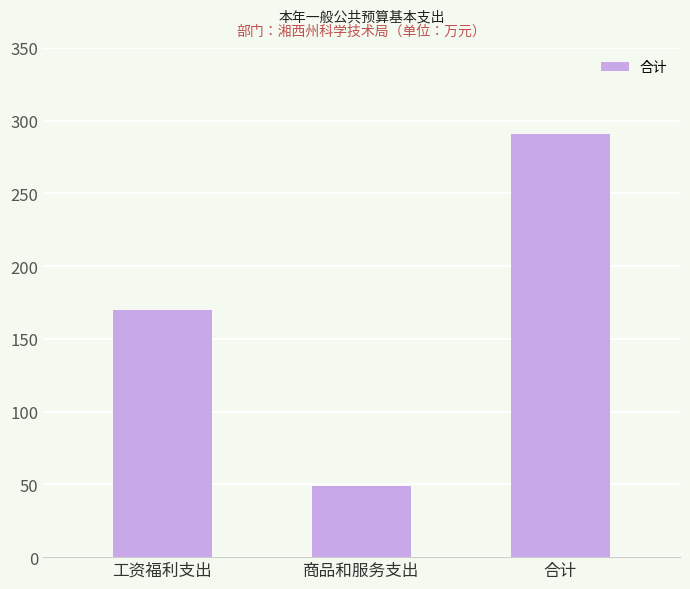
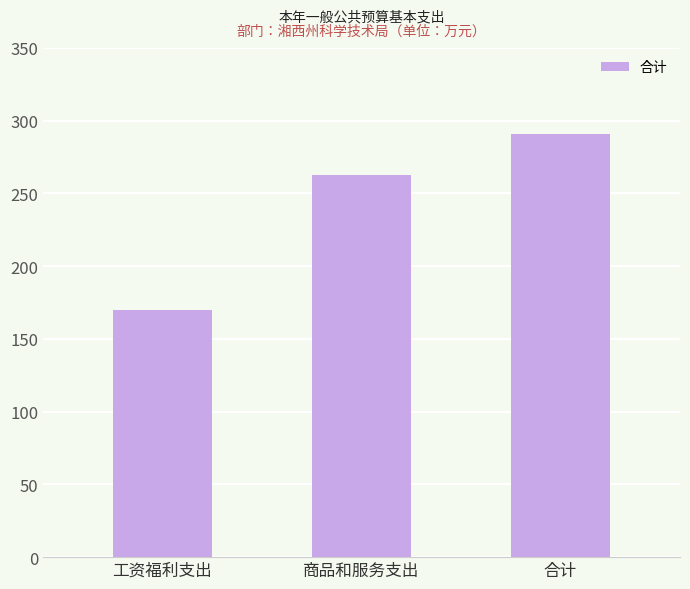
商品和服务支出: 49 -> 262
